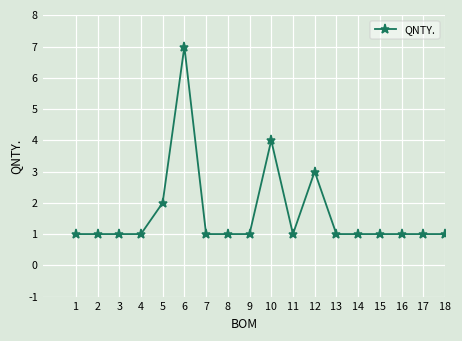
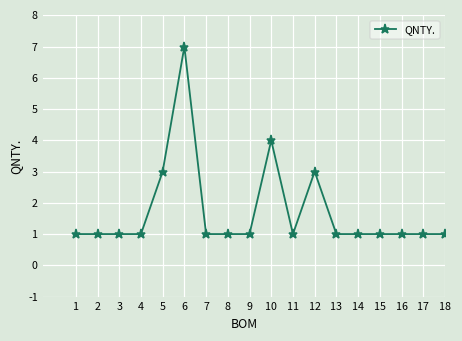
5: 2 -> 3
